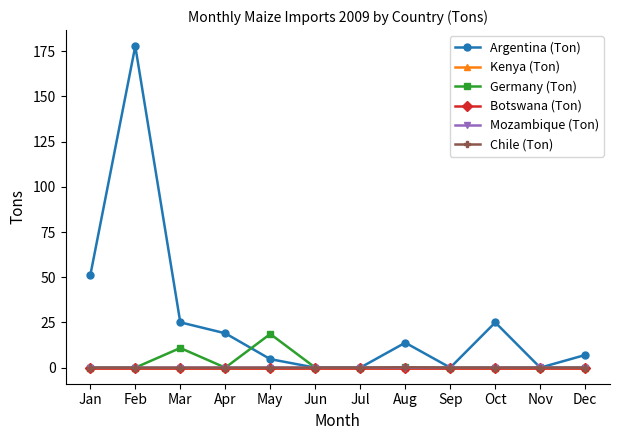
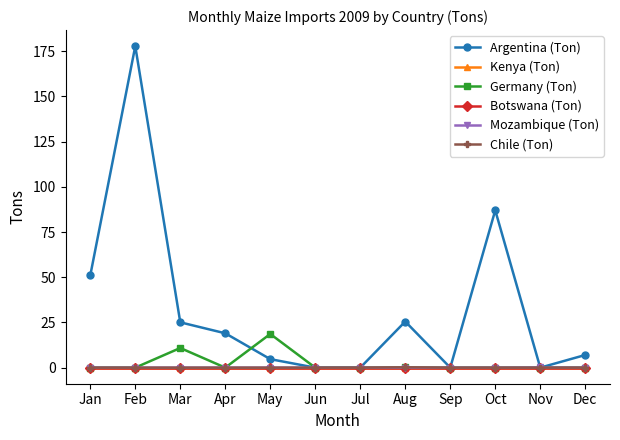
Argentina (Ton), Aug: 14 -> 26
Argentina (Ton), Oct: 25 -> 87
